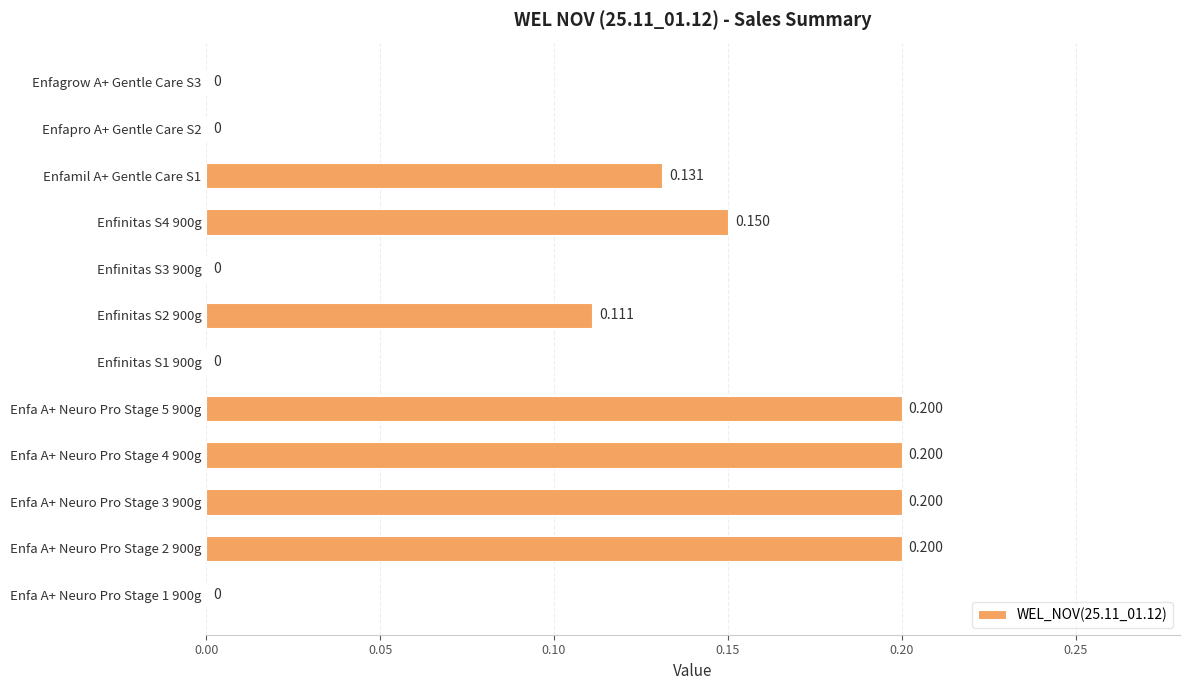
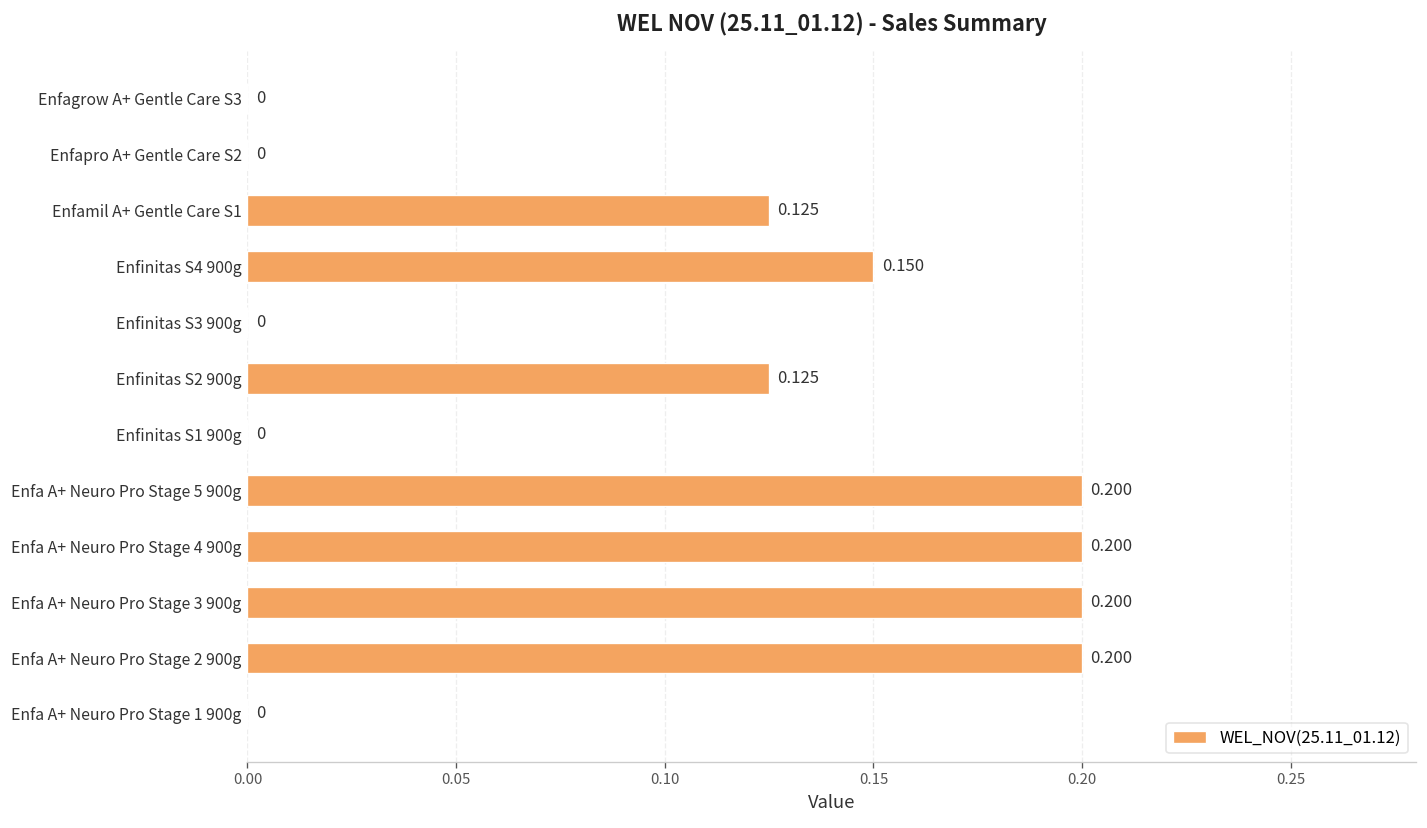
Enfamil A+ Gentle Care S1: 0.131 -> 0.125
Enfinitas S2 900g: 0.111 -> 0.125
